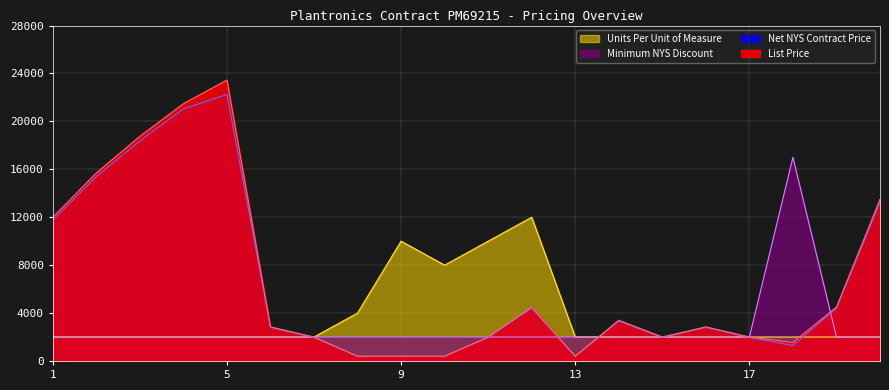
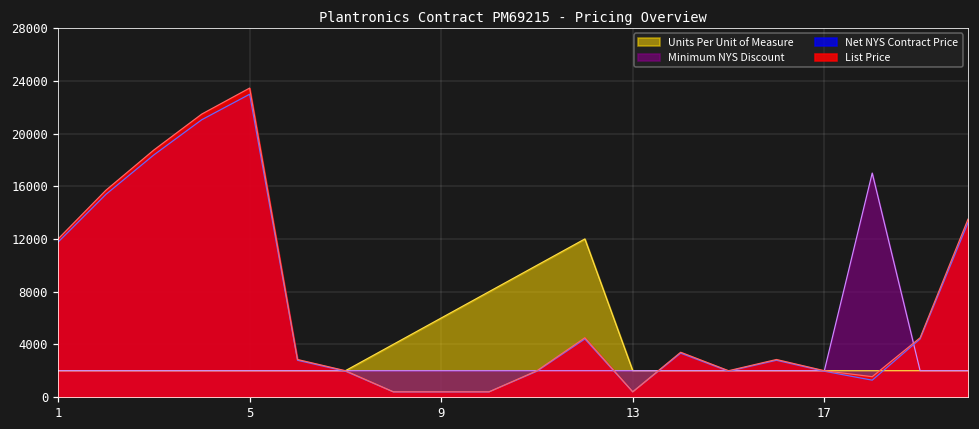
Net NYS Contract Price, 5: 22200 -> 23000
Units Per Unit of Measure, 9: 10000 -> 6000
